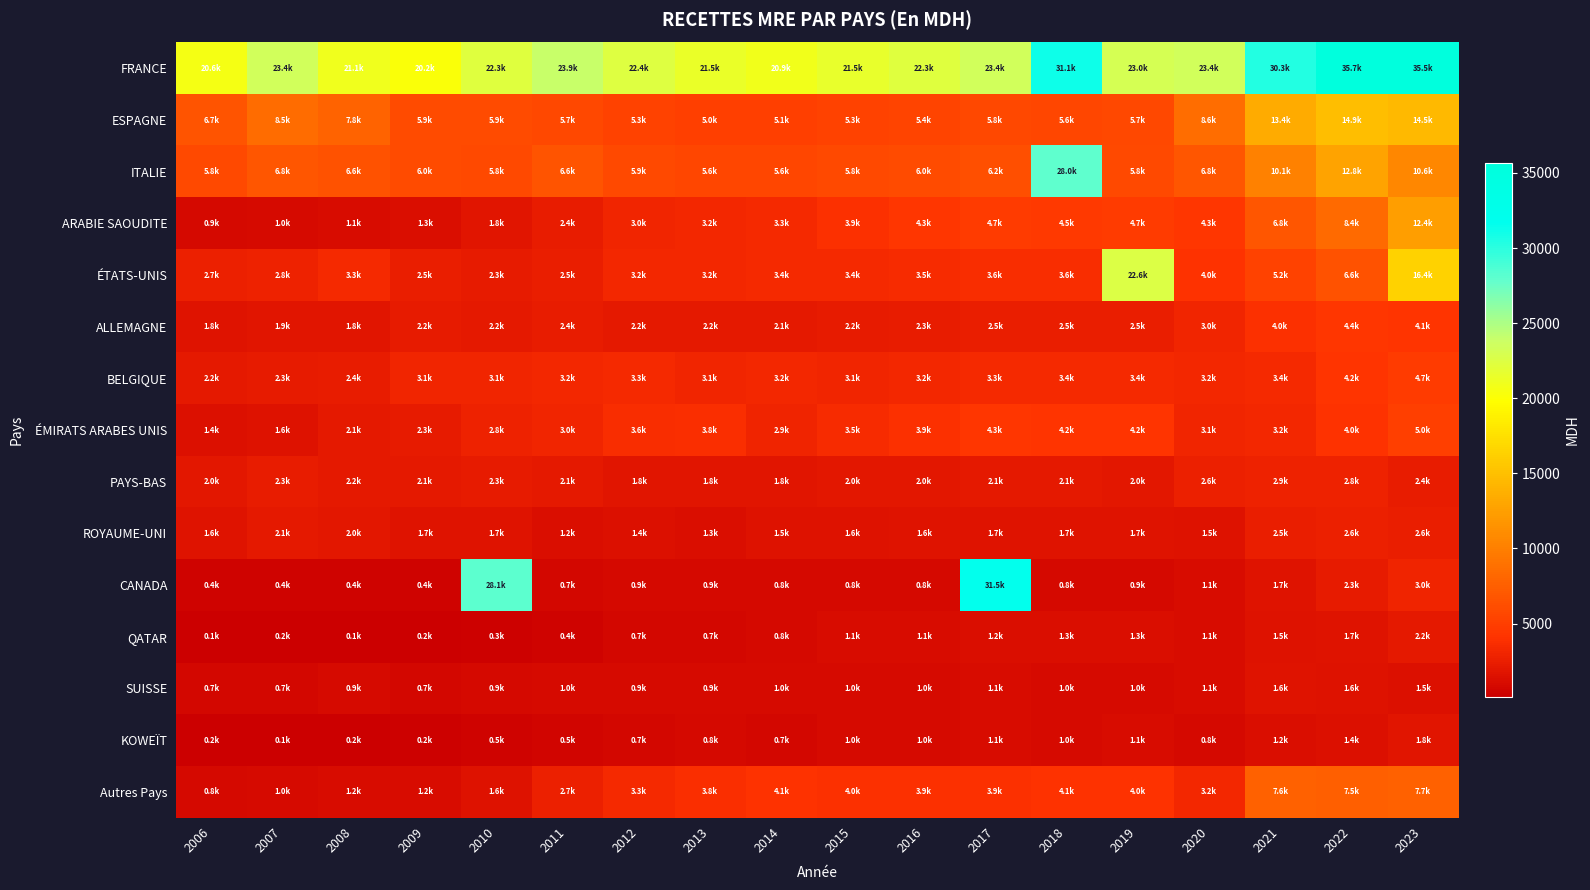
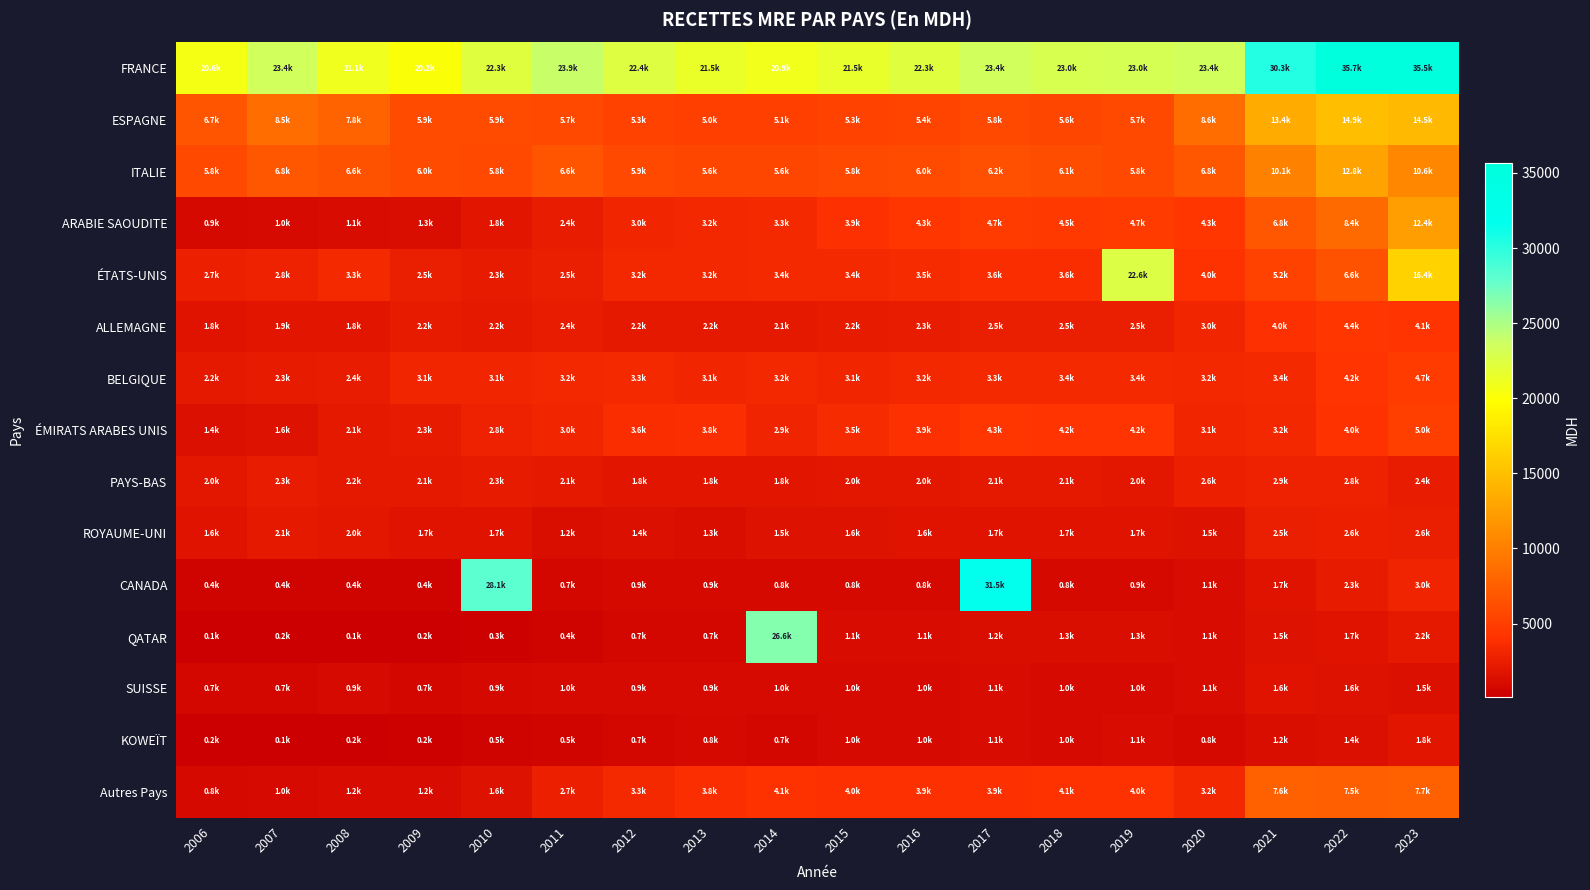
FRANCE, 2018: 31.1k -> 23.0k
ITALIE, 2018: 28.0k -> 6.1k
QATAR, 2014: 0.8k -> 26.6k
